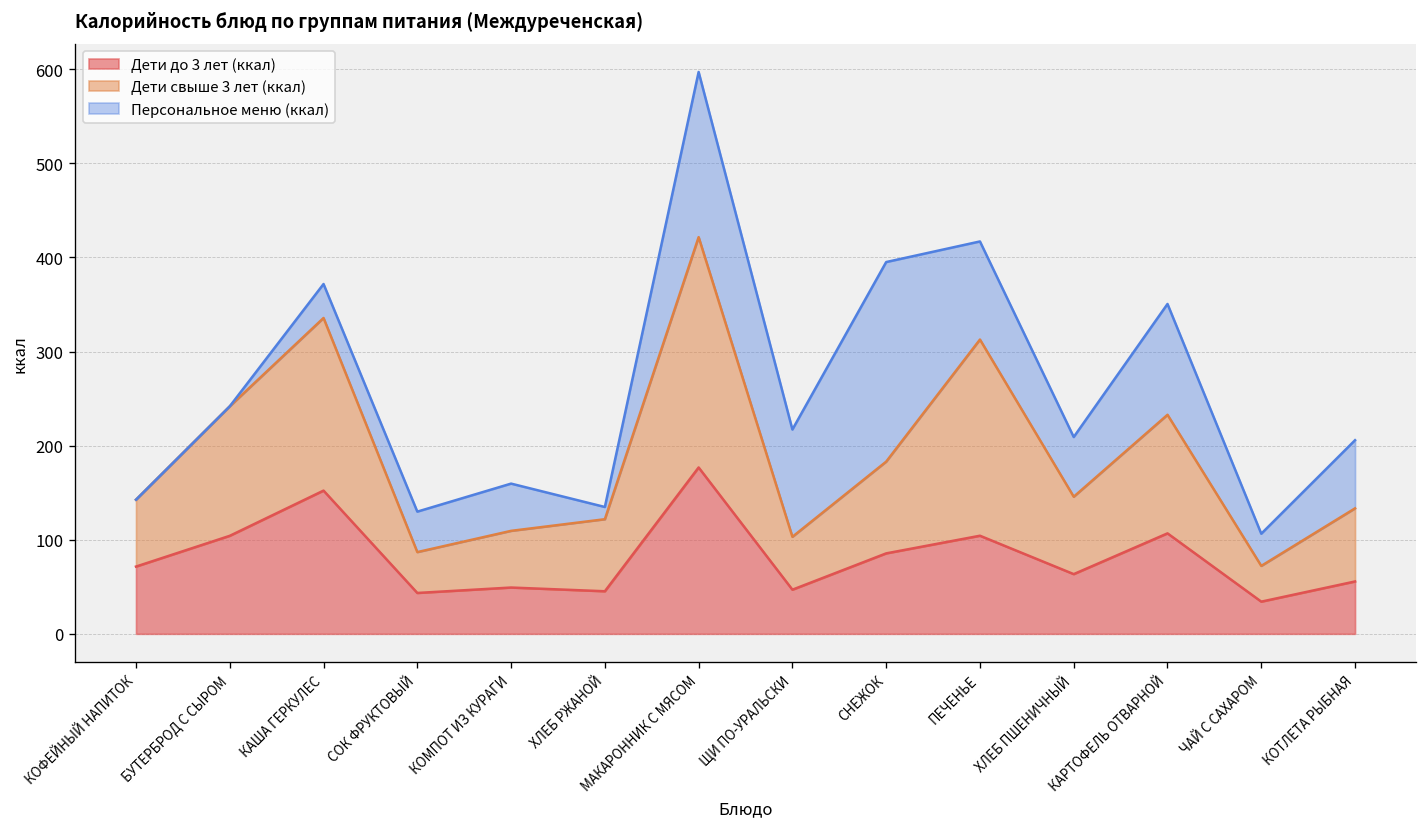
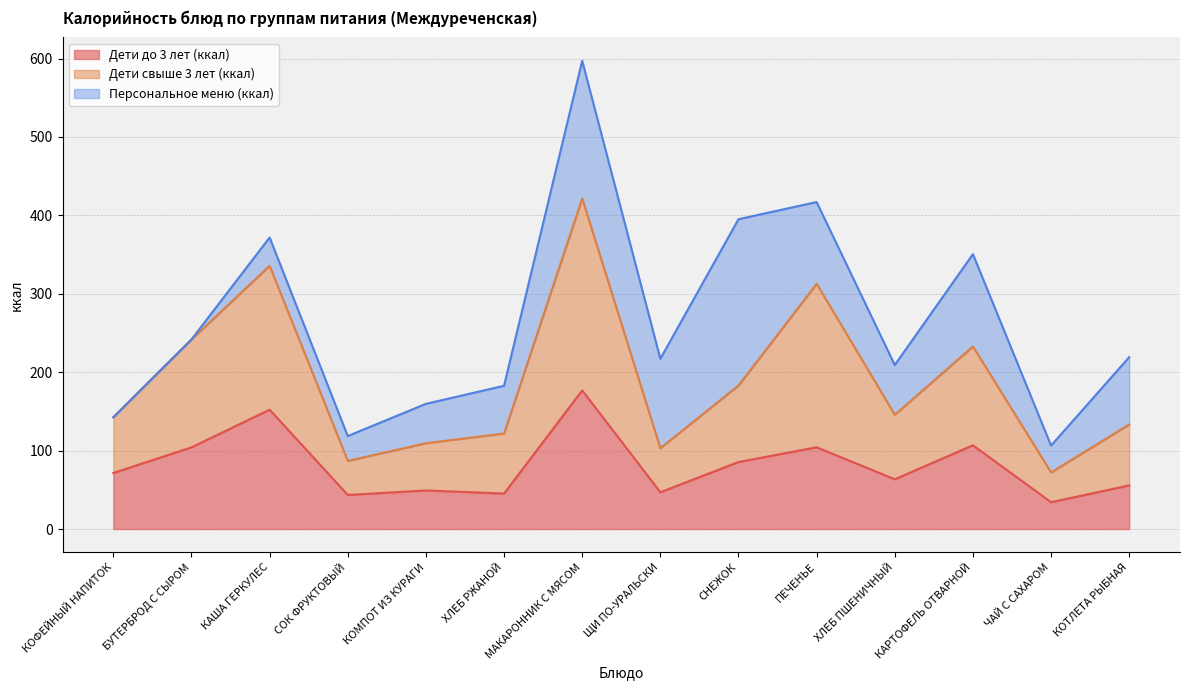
Персональное меню (ккал), СОК ФРУКТОВЫЙ: 40 -> 30
Персональное меню (ккал), ХЛЕБ РЖАНОЙ: 10 -> 60
Персональное меню (ккал), КОТЛЕТА РЫБНАЯ: 70 -> 90
